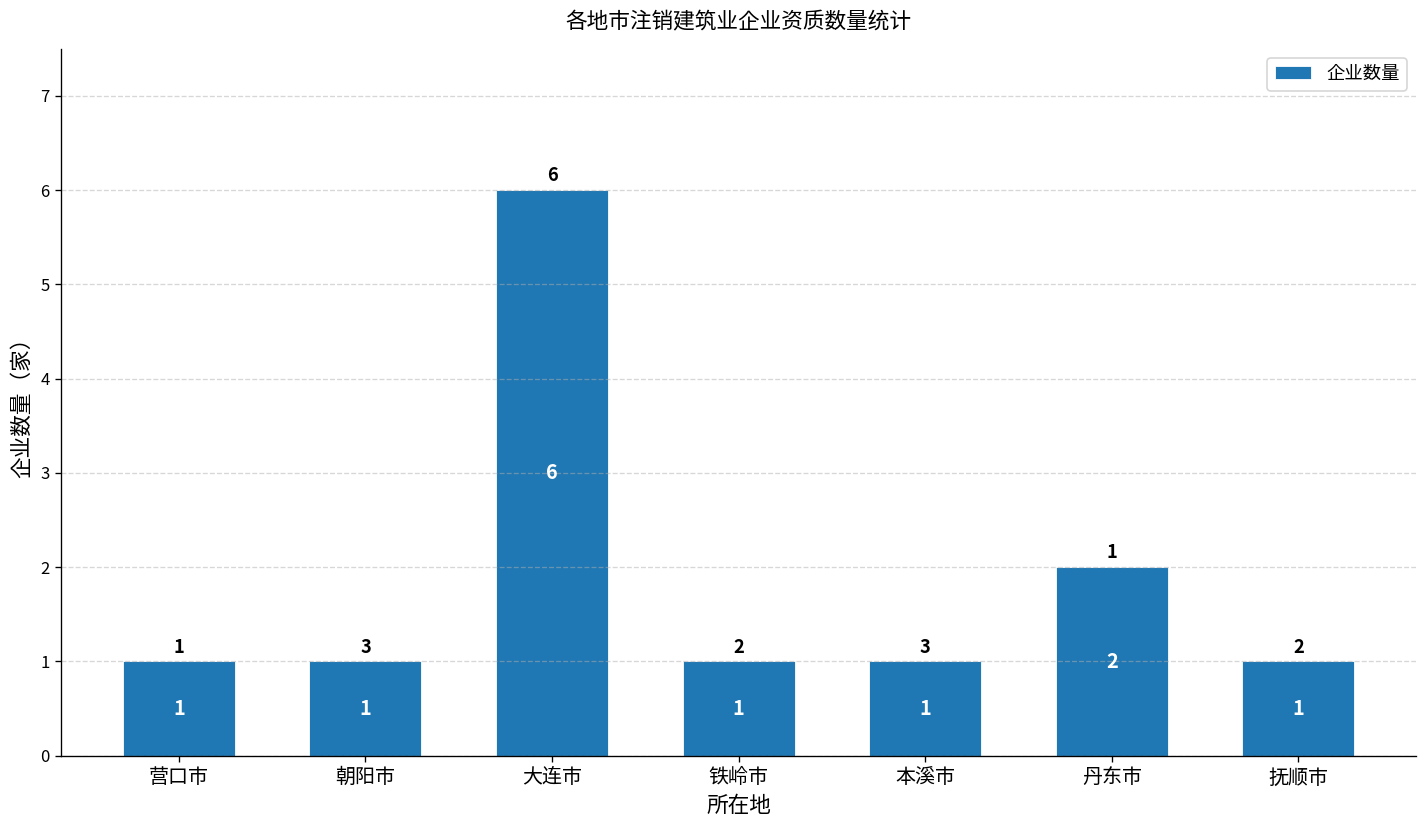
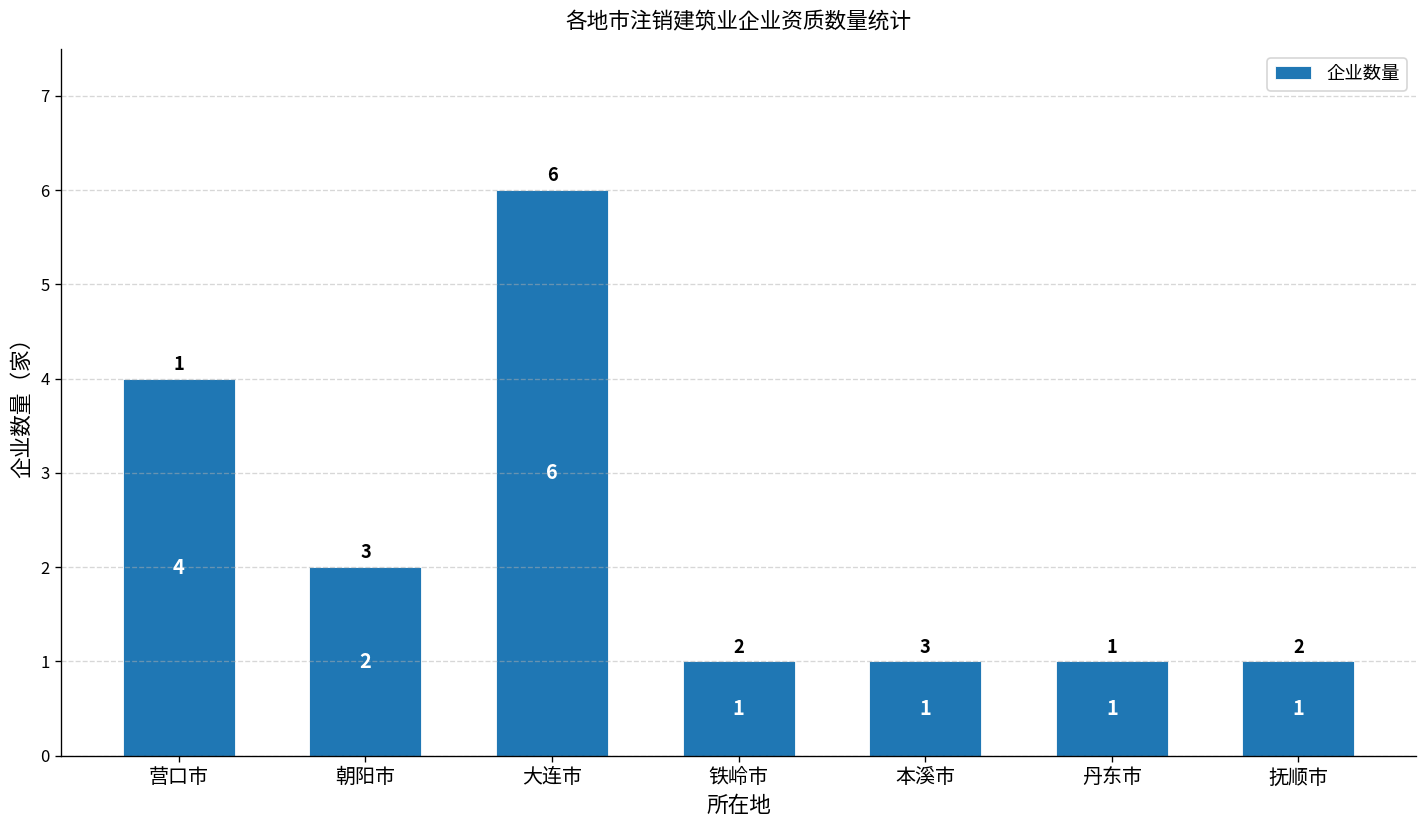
营口市: 1 -> 4
朝阳市: 1 -> 2
丹东市: 2 -> 1
